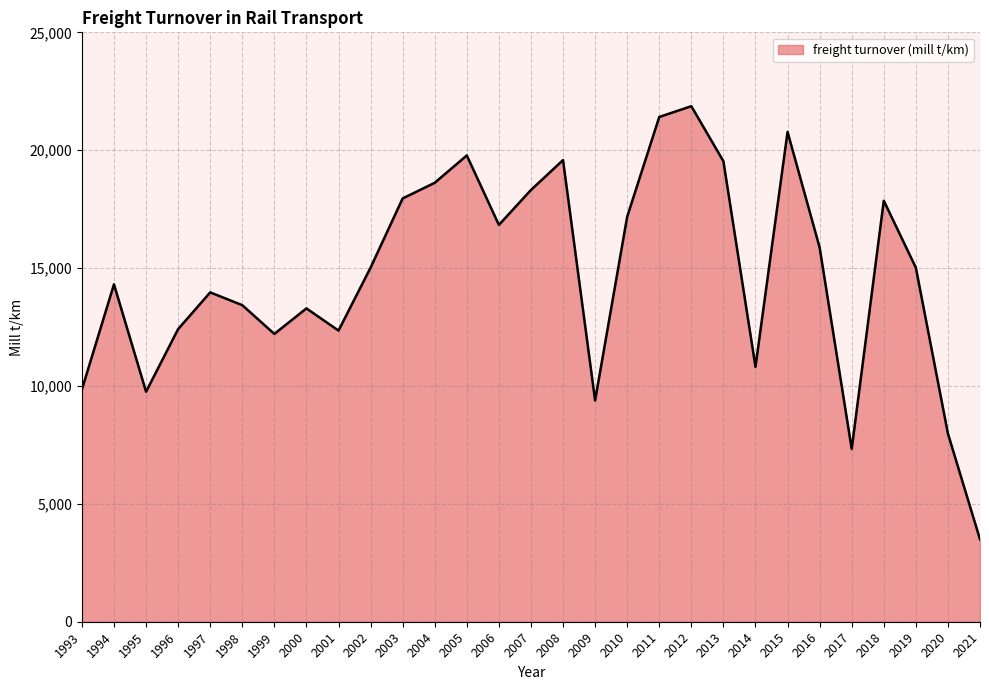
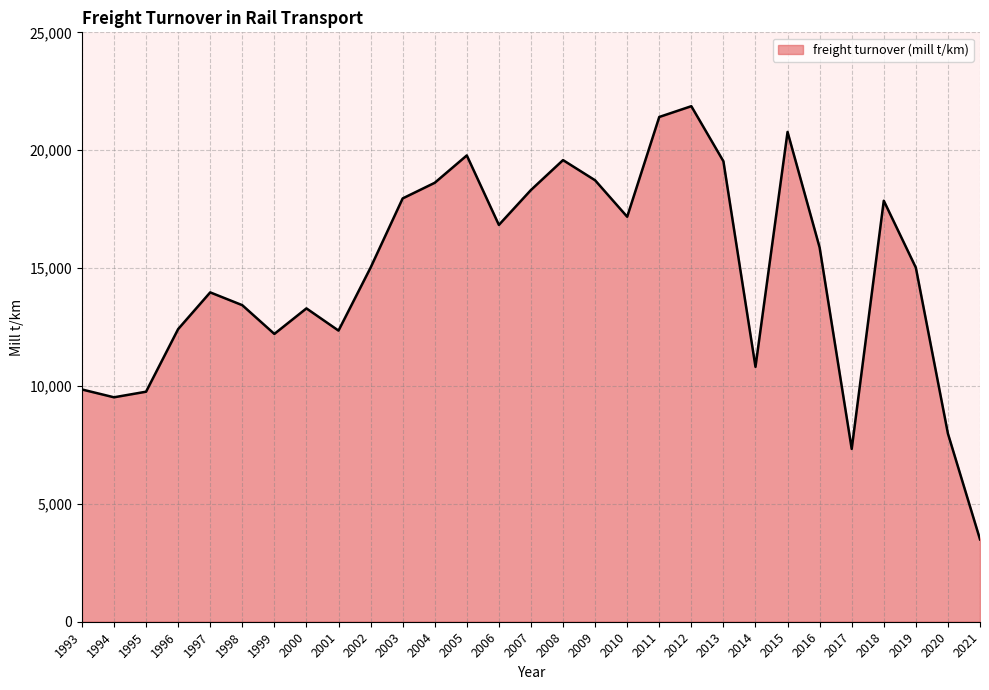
1994: 14,300 -> 9,500
2009: 9,400 -> 18,700
